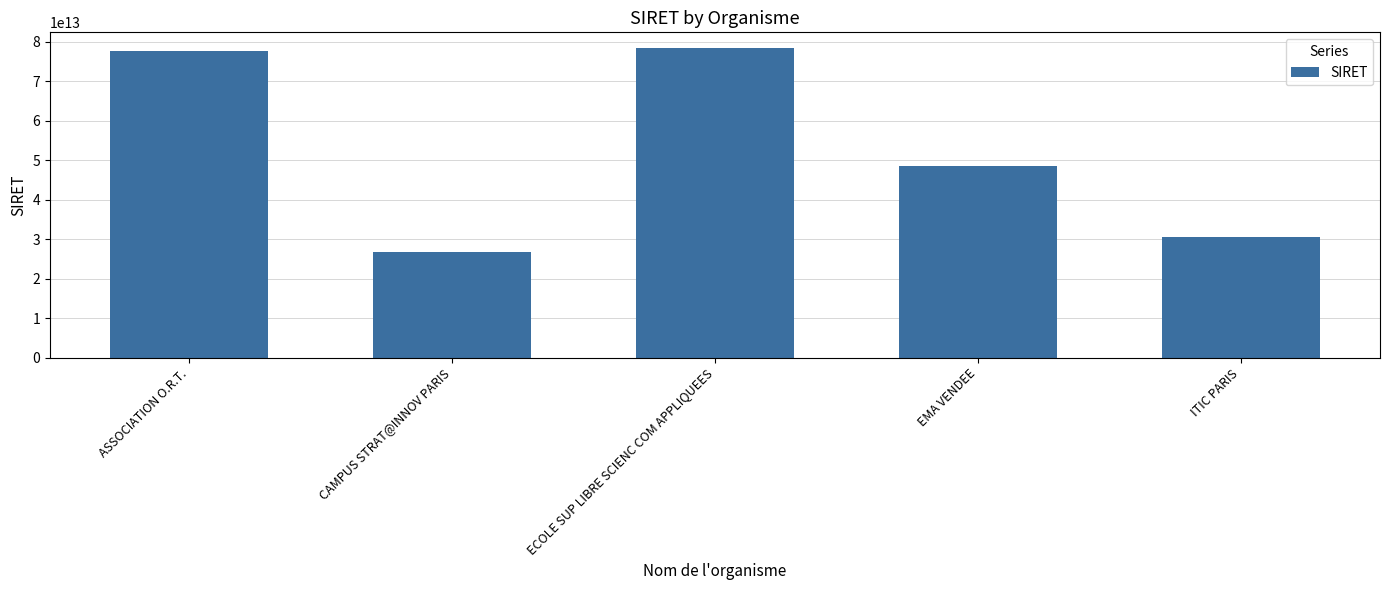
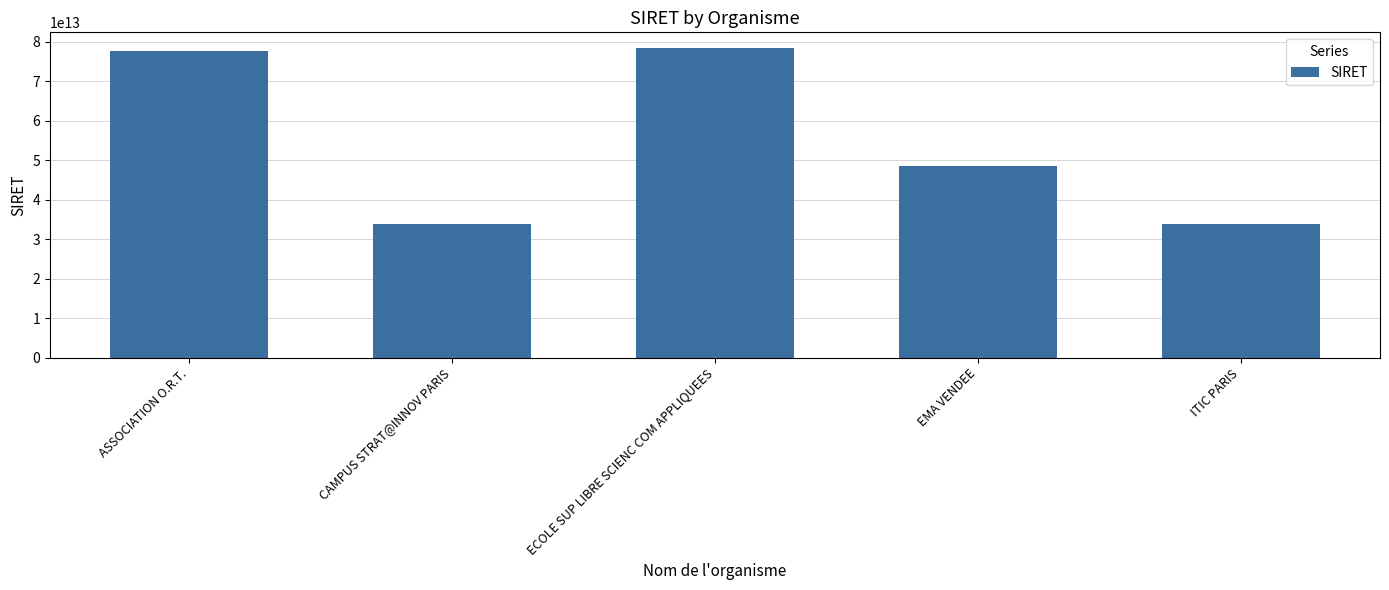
CAMPUS STRAT@INNOV PARIS: 27000000000000 -> 34000000000000
ITIC PARIS: 31000000000000 -> 34000000000000
